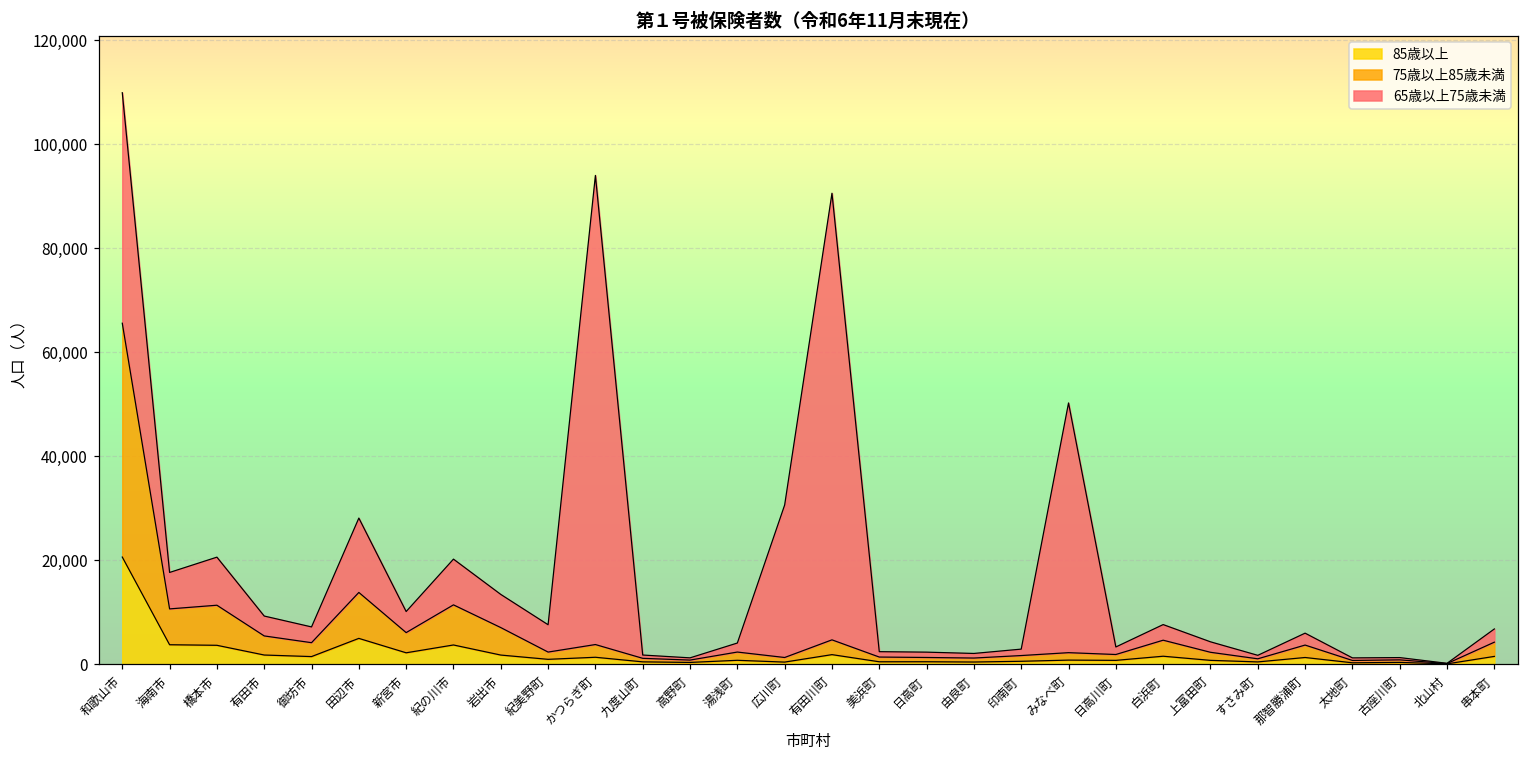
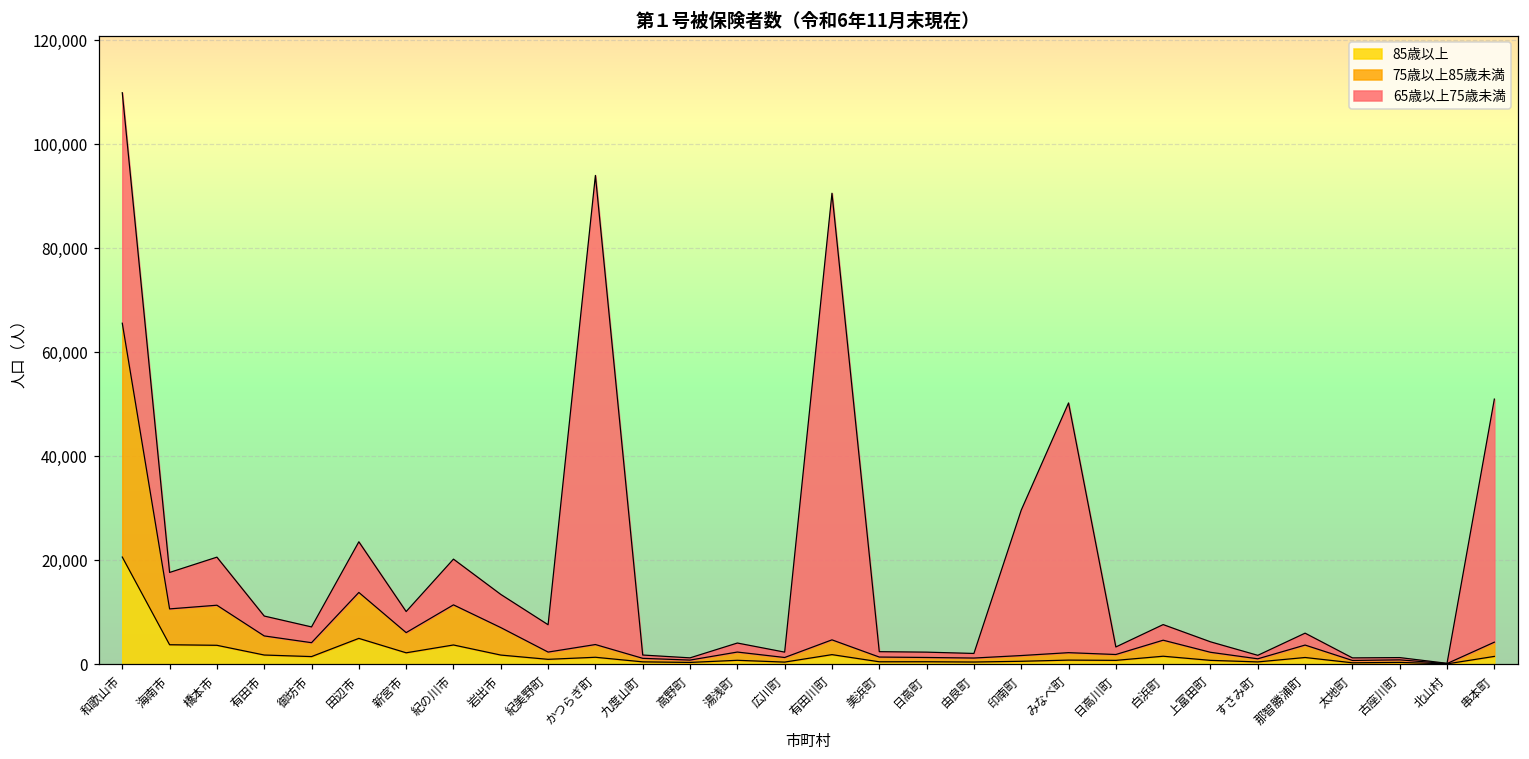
65歳以上75歳未満, 田辺市: 14,000 -> 10,000
65歳以上75歳未満, 広川町: 29,000 -> 1,000
65歳以上75歳未満, 印南町: 1,000 -> 28,000
65歳以上75歳未満, 串本町: 3,000 -> 47,000
